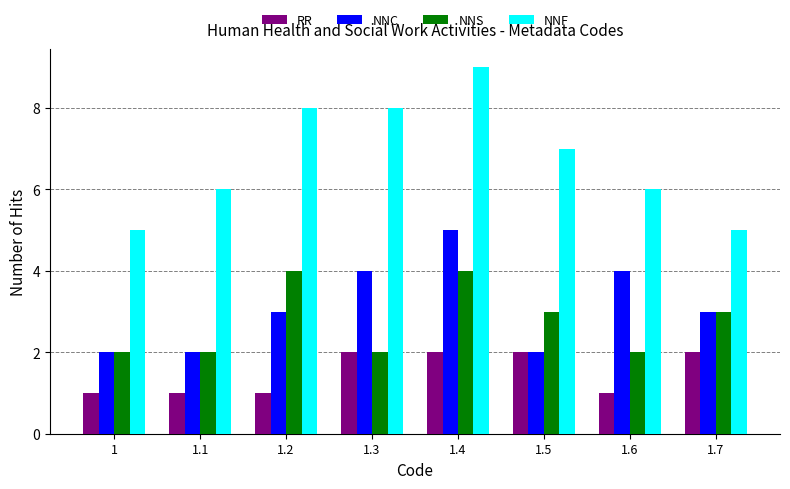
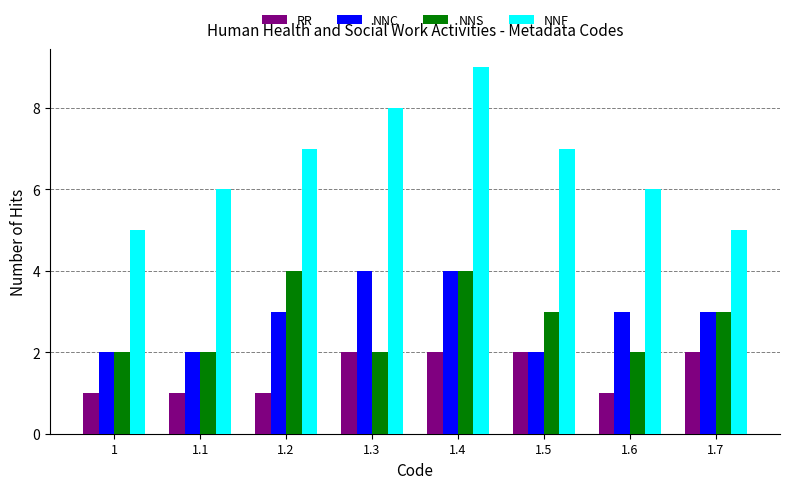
NNF, 1.2: 8 -> 7
NNC, 1.4: 5 -> 4
NNC, 1.6: 4 -> 3
